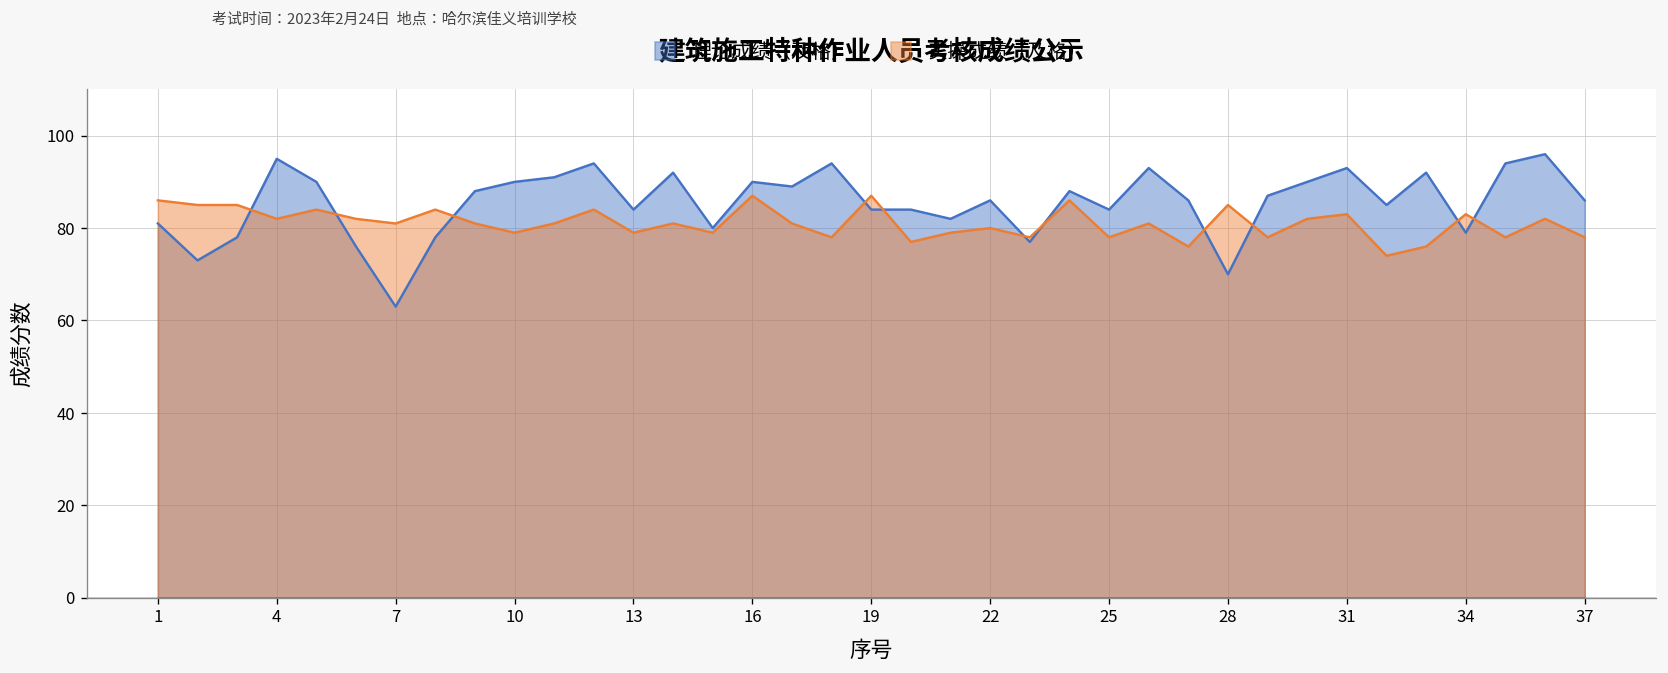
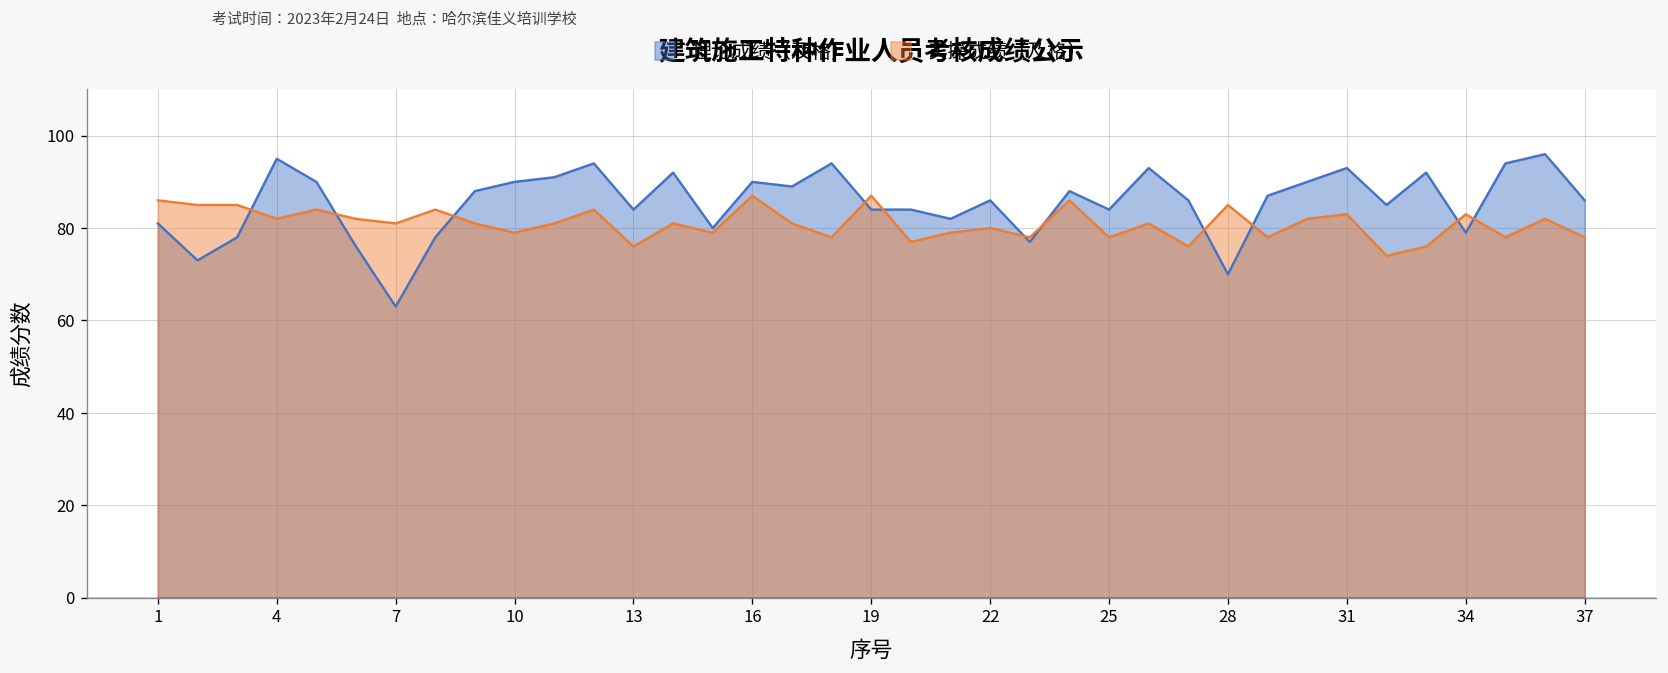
实操成绩（及格）, 13: 79 -> 76
